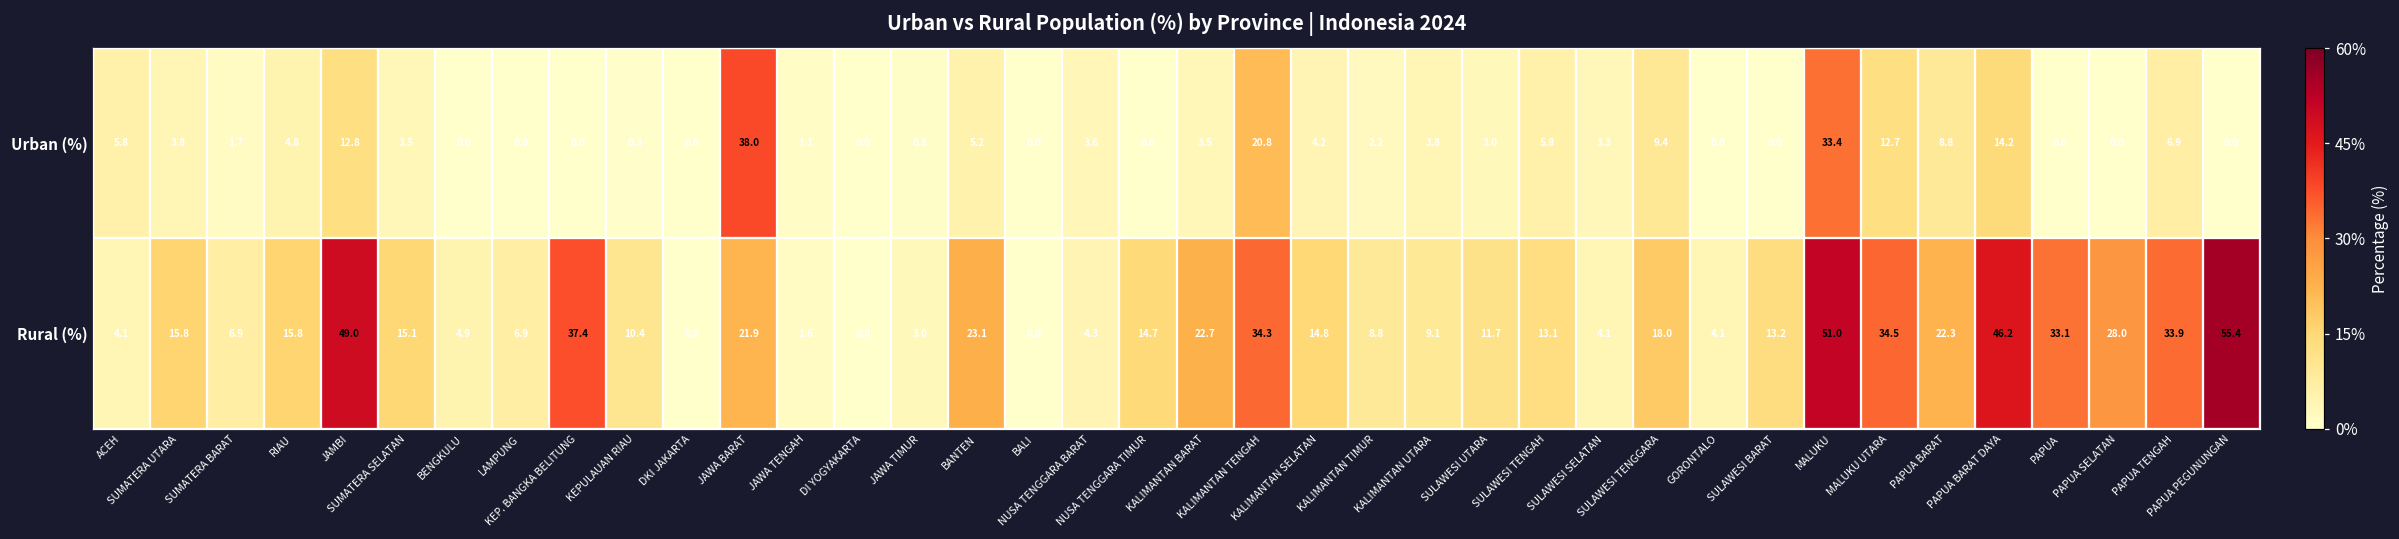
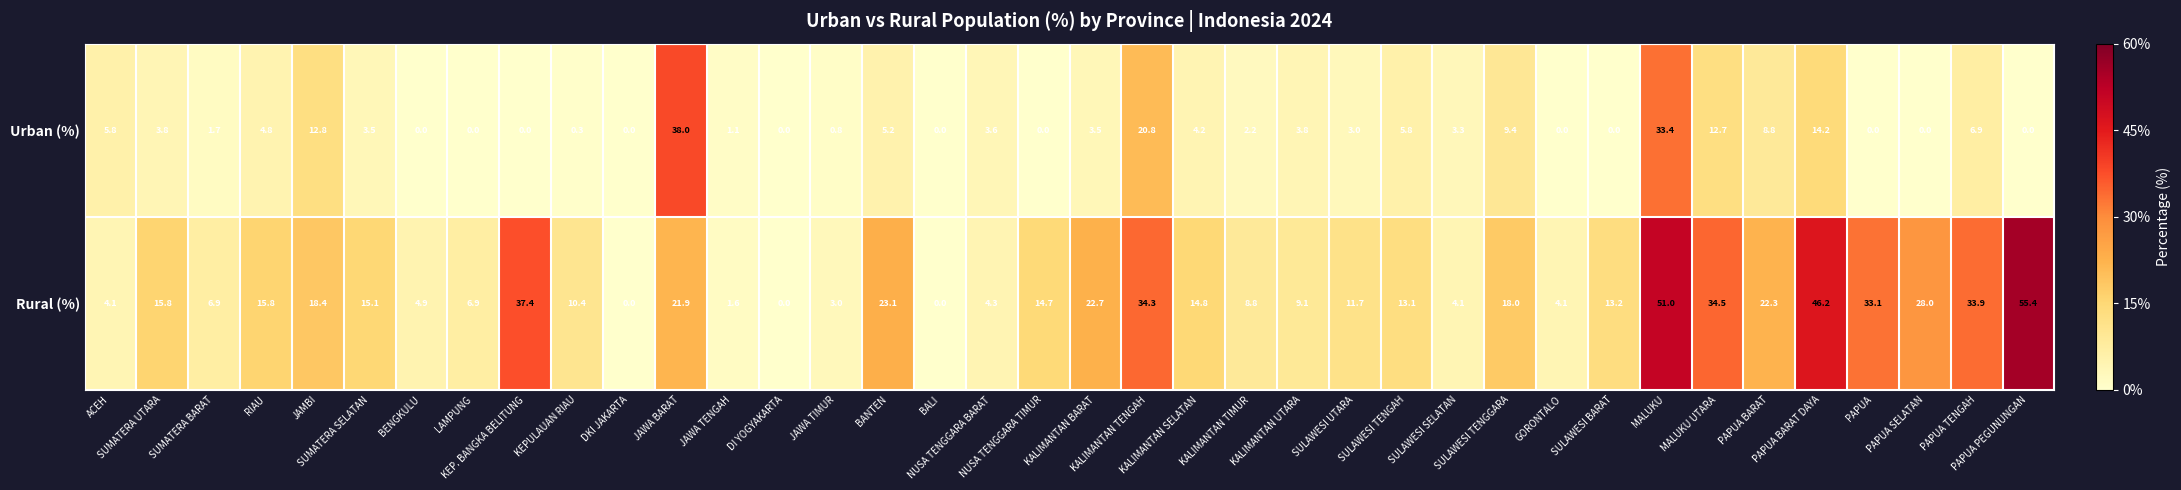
Rural (%), JAMBI: 49.0 -> 18.4
